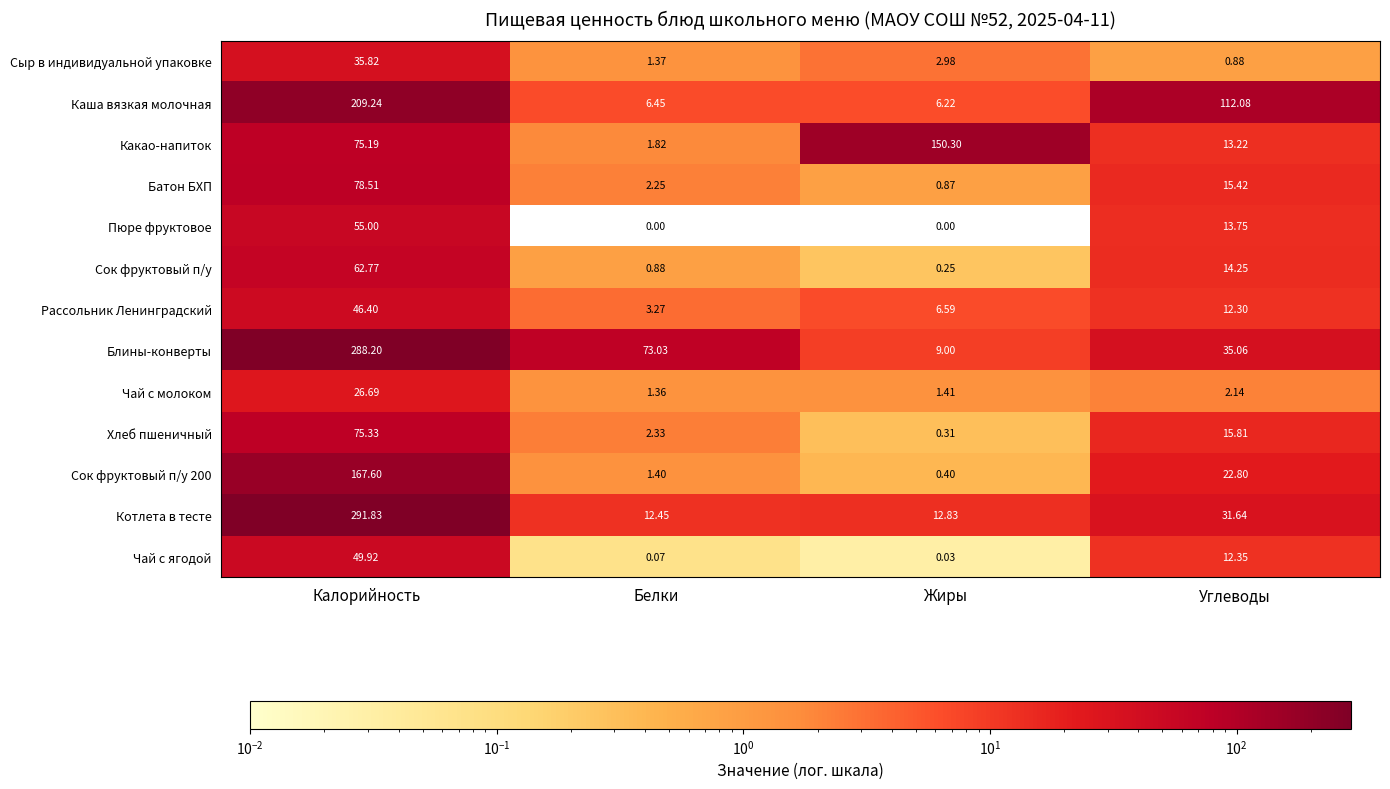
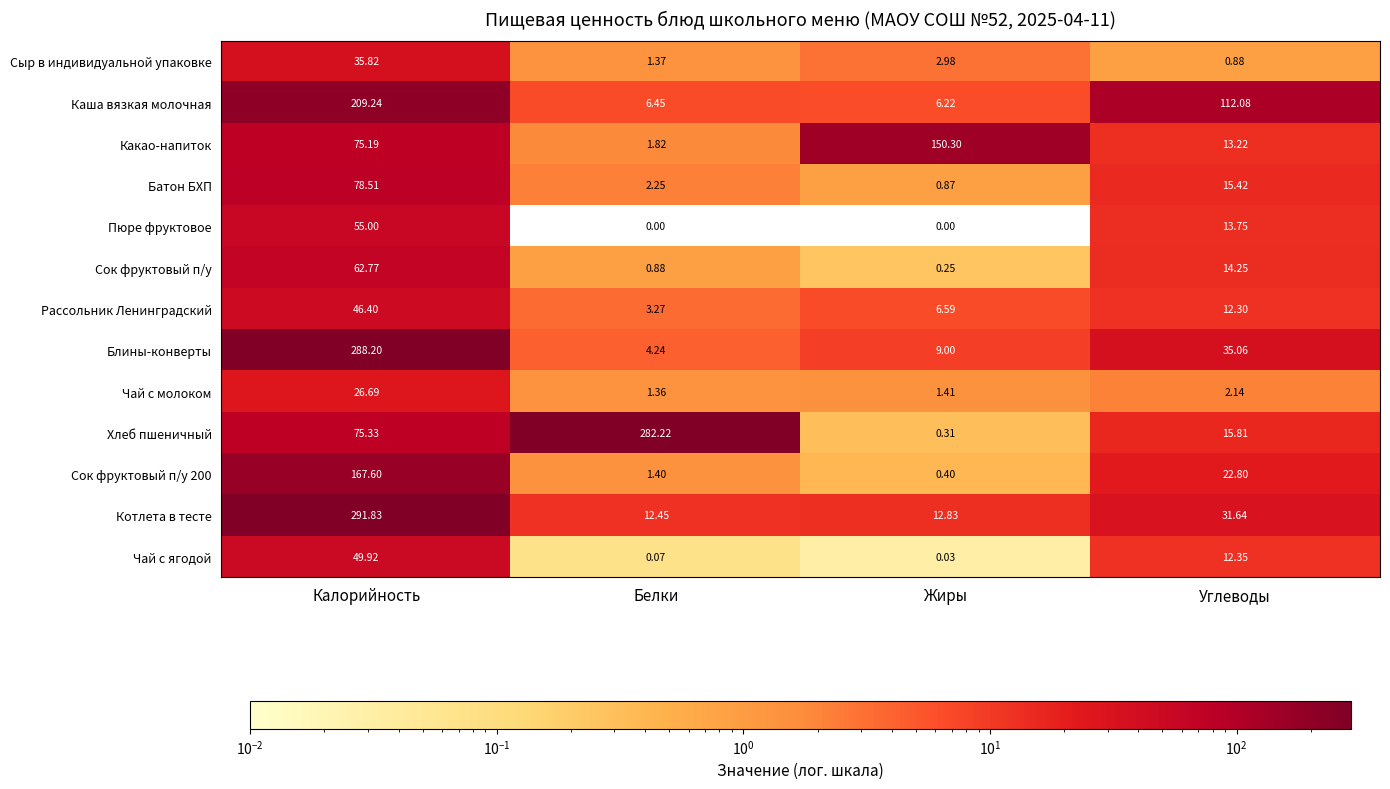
Блины-конверты, Белки: 73.03 -> 4.24
Хлеб пшеничный, Белки: 2.33 -> 282.22
